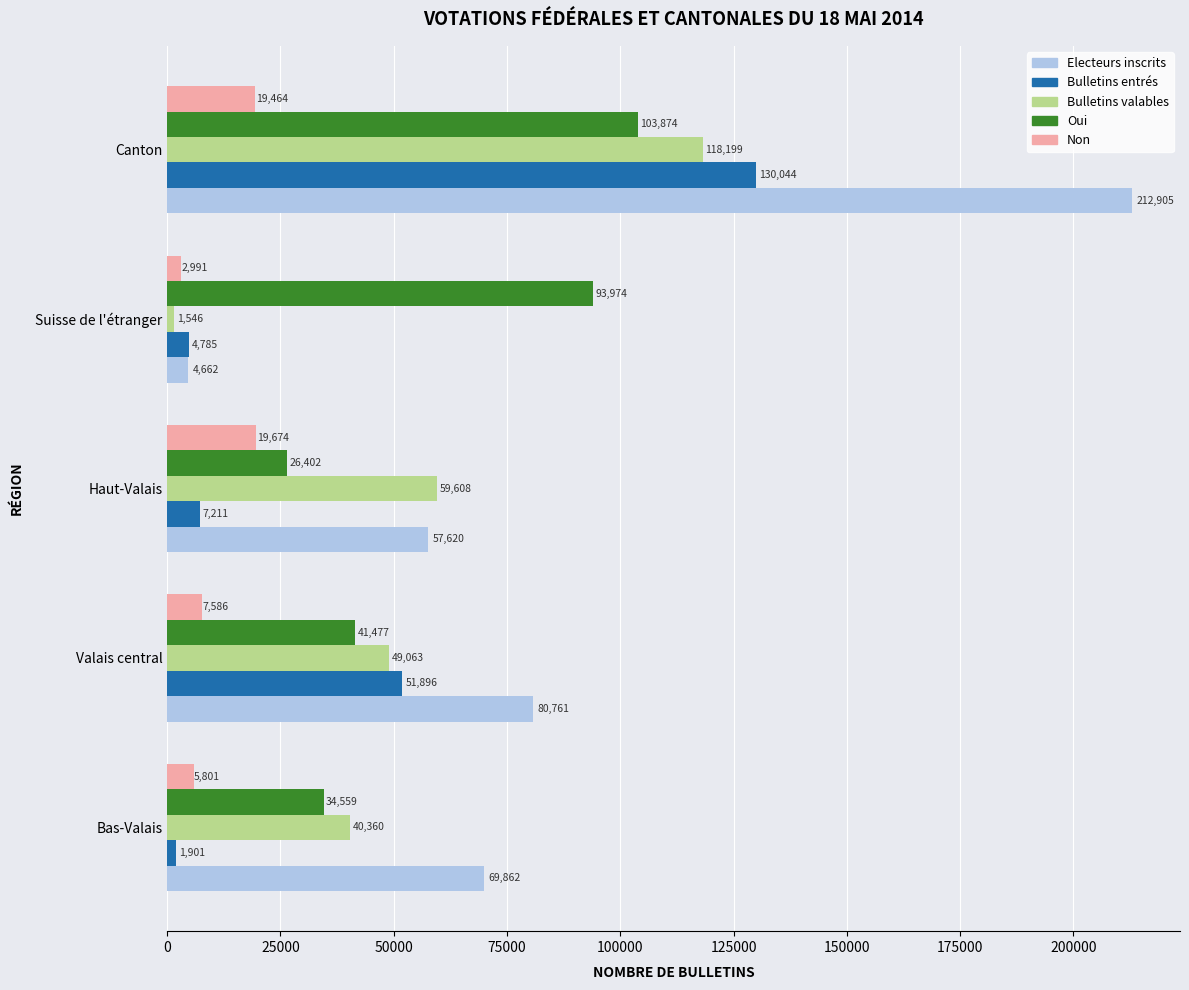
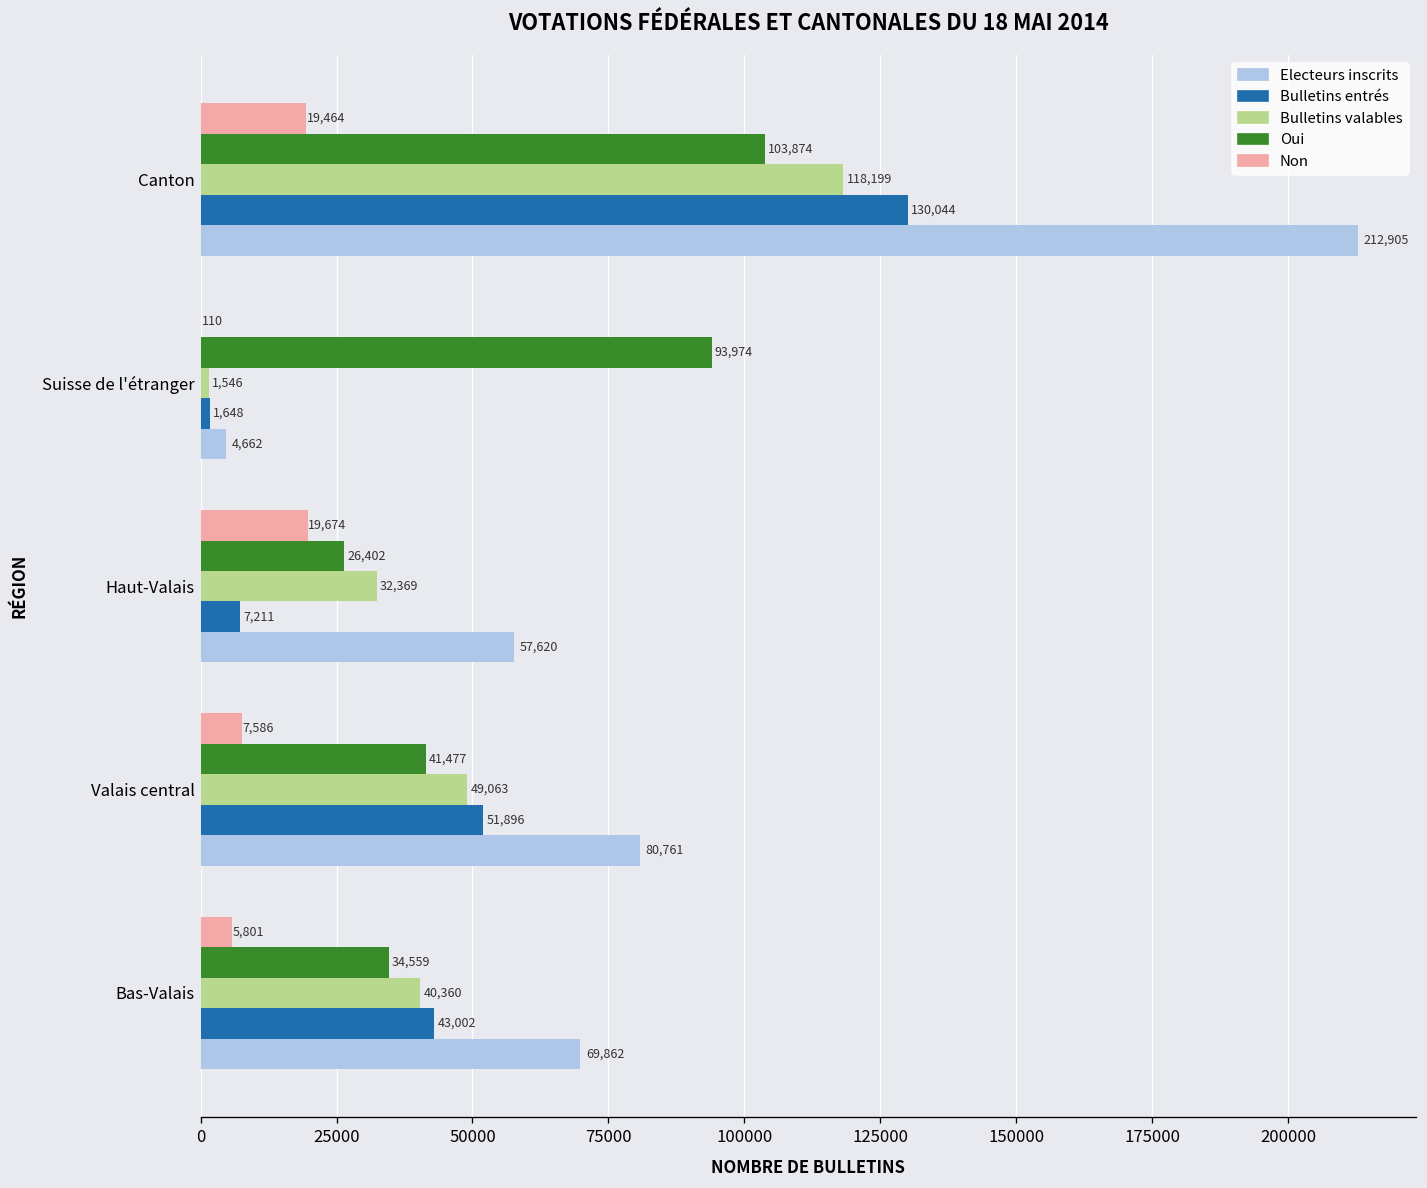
Non, Suisse de l'étranger: 2,991 -> 110
Bulletins entrés, Suisse de l'étranger: 4,785 -> 1,648
Bulletins valables, Haut-Valais: 59,608 -> 32,369
Bulletins entrés, Bas-Valais: 1,901 -> 43,002
